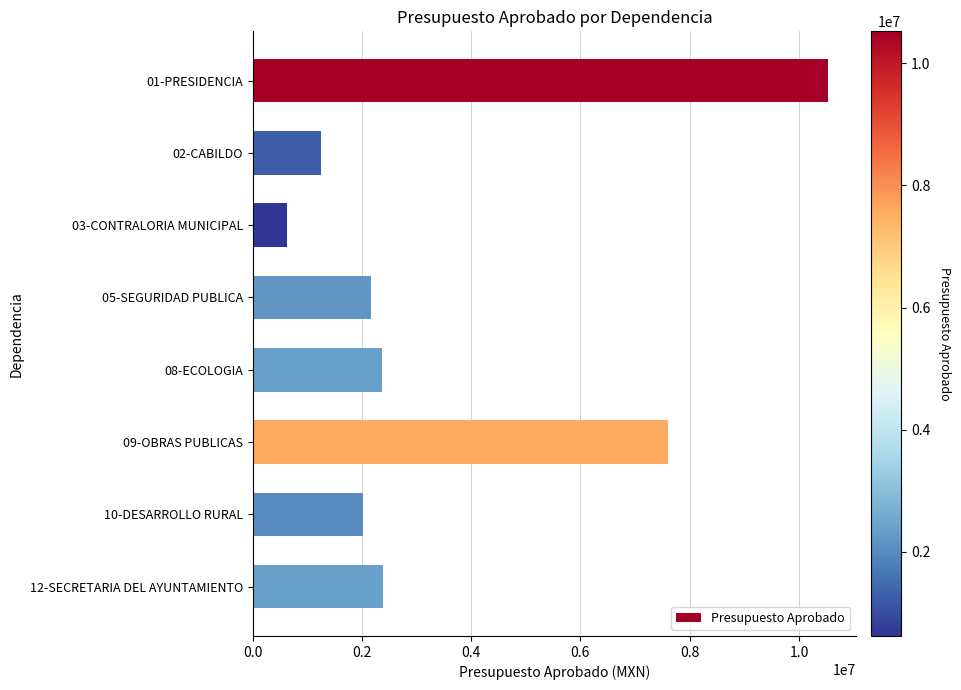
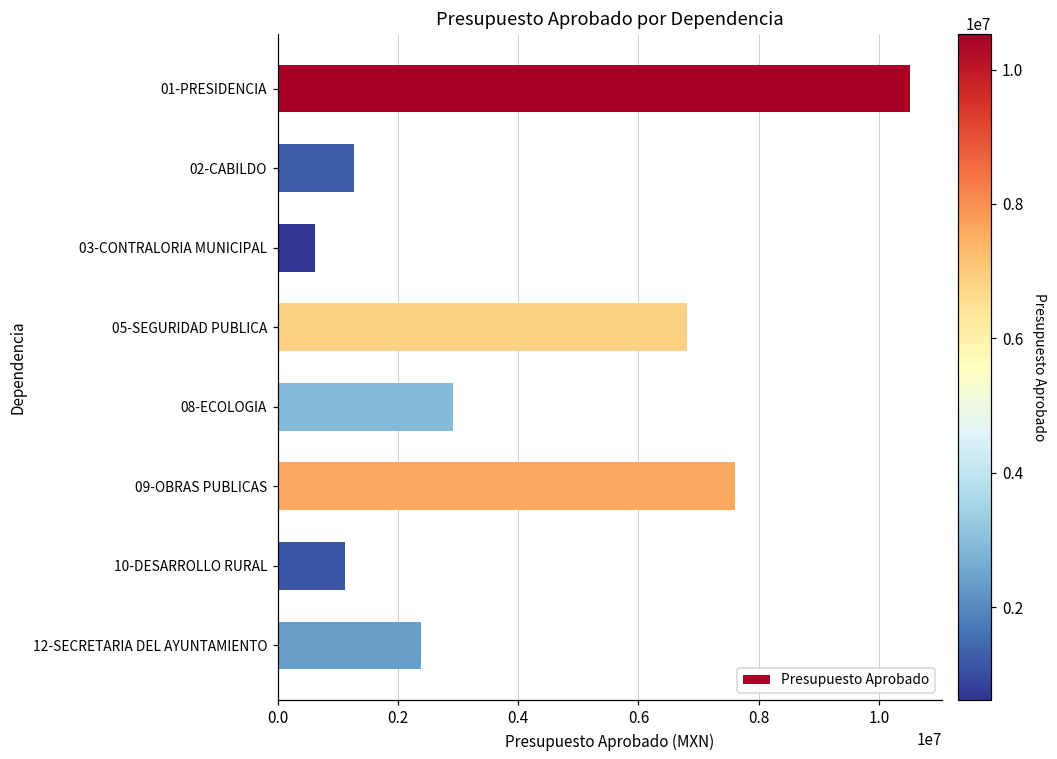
05-SEGURIDAD PUBLICA: 2200000 -> 6800000
08-ECOLOGIA: 2400000 -> 2900000
10-DESARROLLO RURAL: 2000000 -> 1100000
